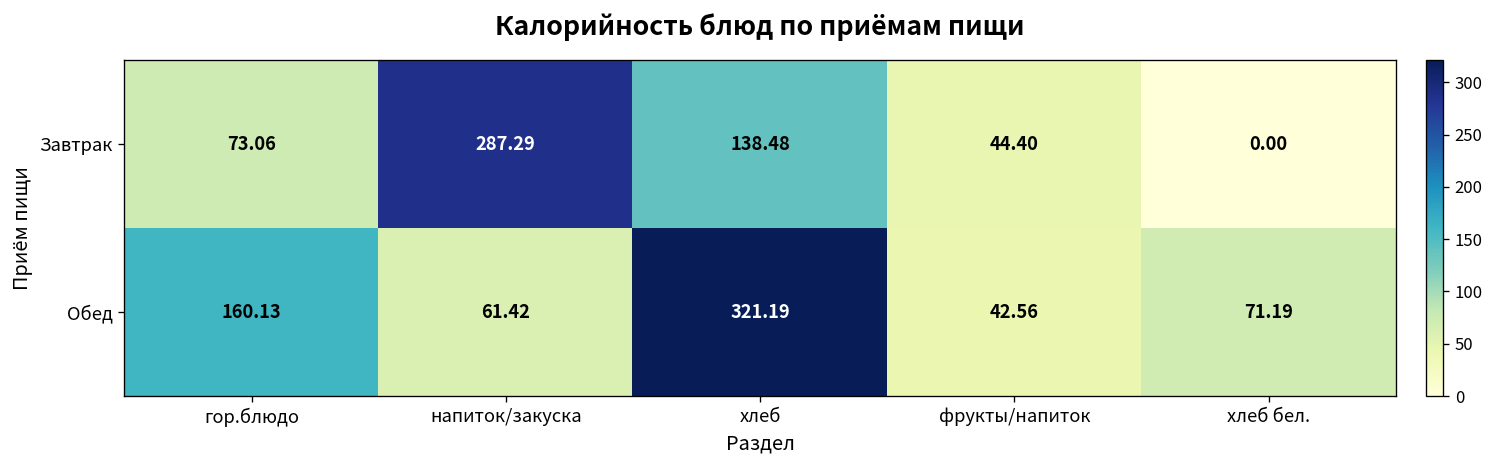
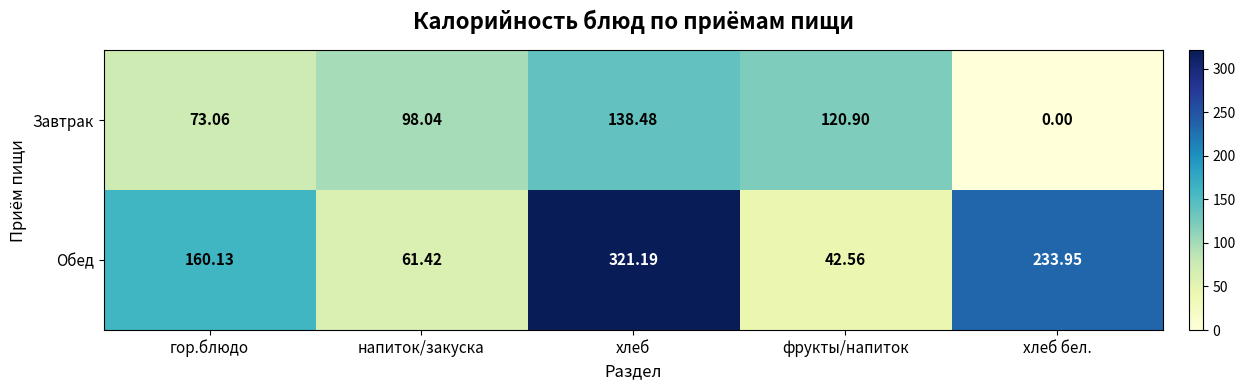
Завтрак, напиток/закуска: 287.29 -> 98.04
Завтрак, фрукты/напиток: 44.40 -> 120.90
Обед, хлеб бел.: 71.19 -> 233.95
